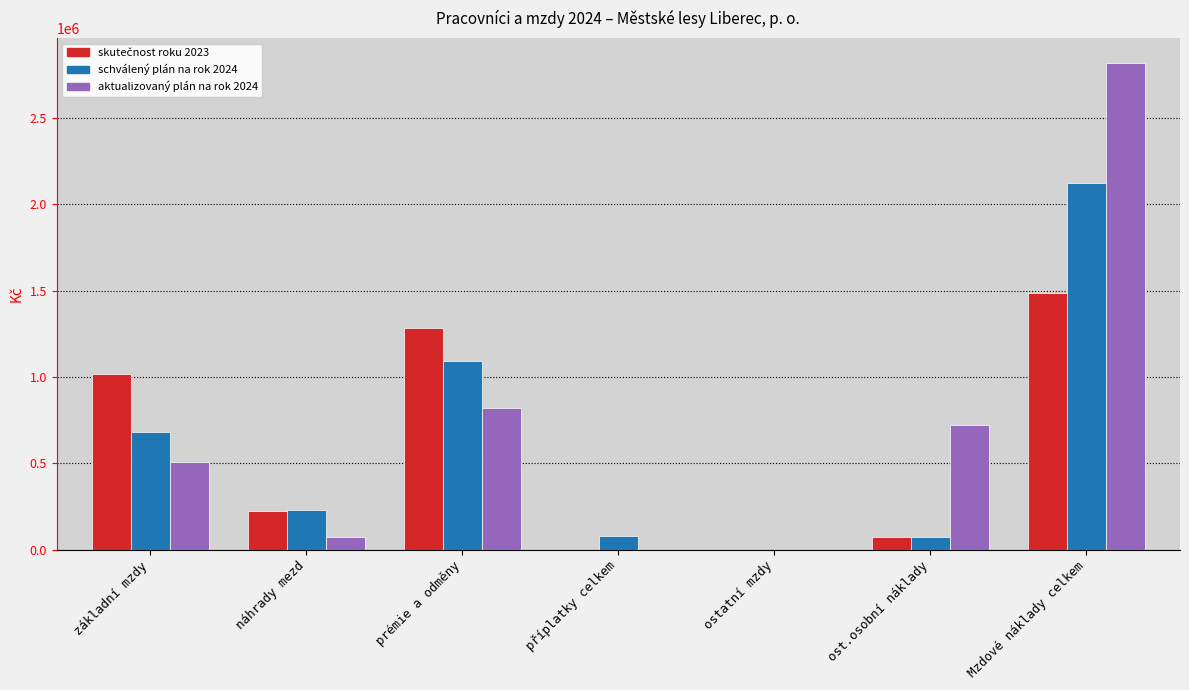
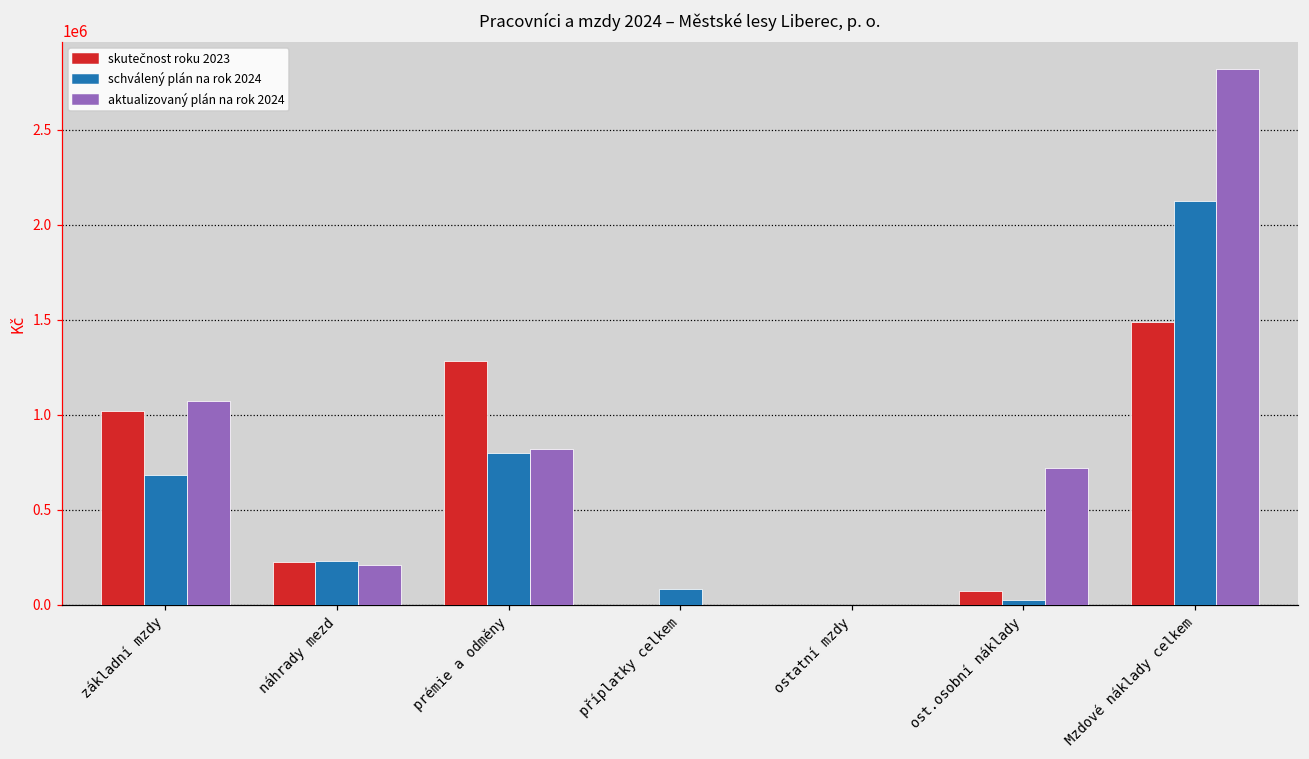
aktualizovaný plán na rok 2024, základní mzdy: 510000 -> 1070000
aktualizovaný plán na rok 2024, náhrady mezd: 70000 -> 210000
schválený plán na rok 2024, prémie a odměny: 1090000 -> 800000
schválený plán na rok 2024, ost.osobní náklady: 70000 -> 20000
